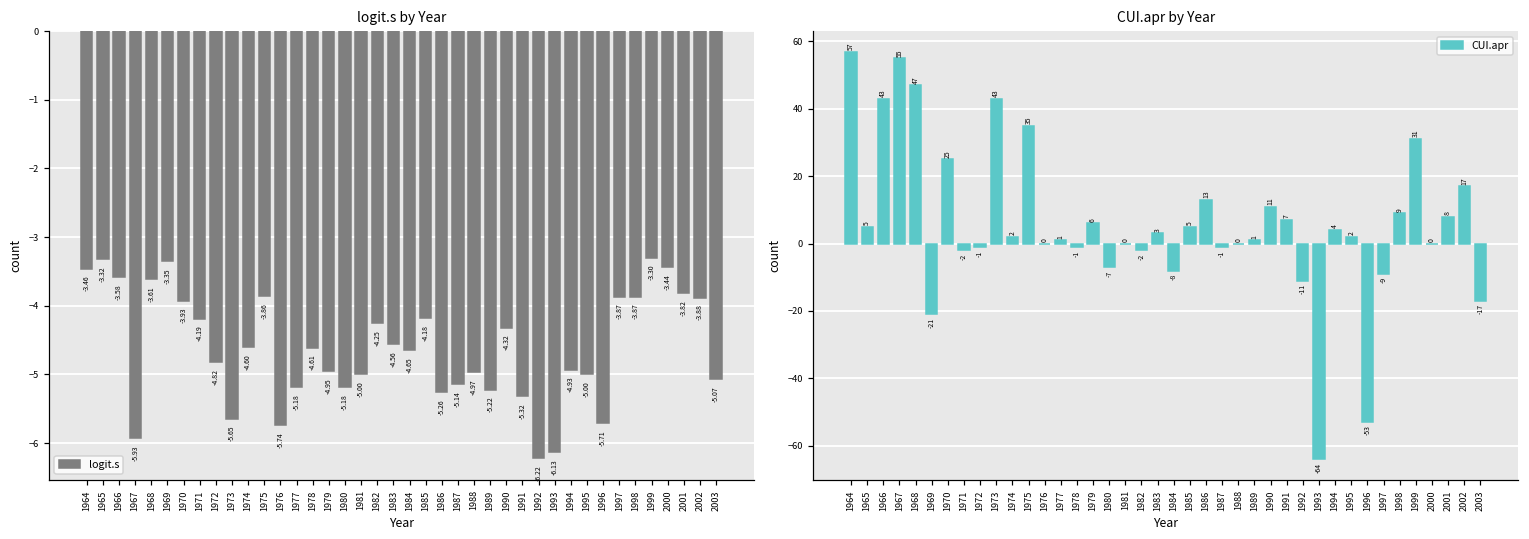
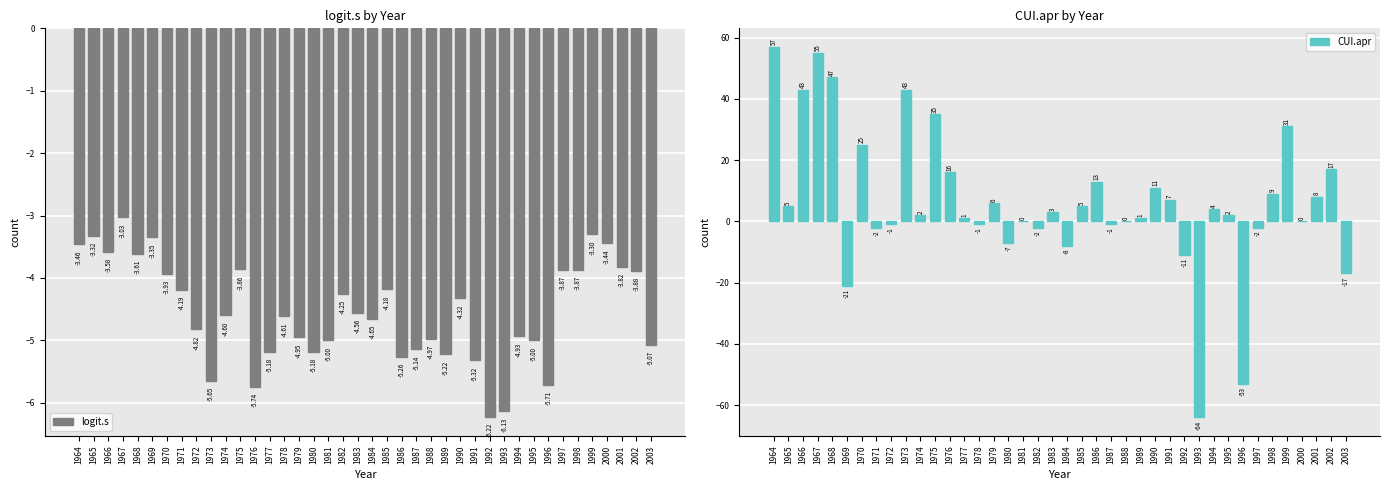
logit.s by Year, 1967: -5.93 -> -3.03
CUI.apr by Year, 1976: 0 -> 16
CUI.apr by Year, 1997: -9 -> -2
